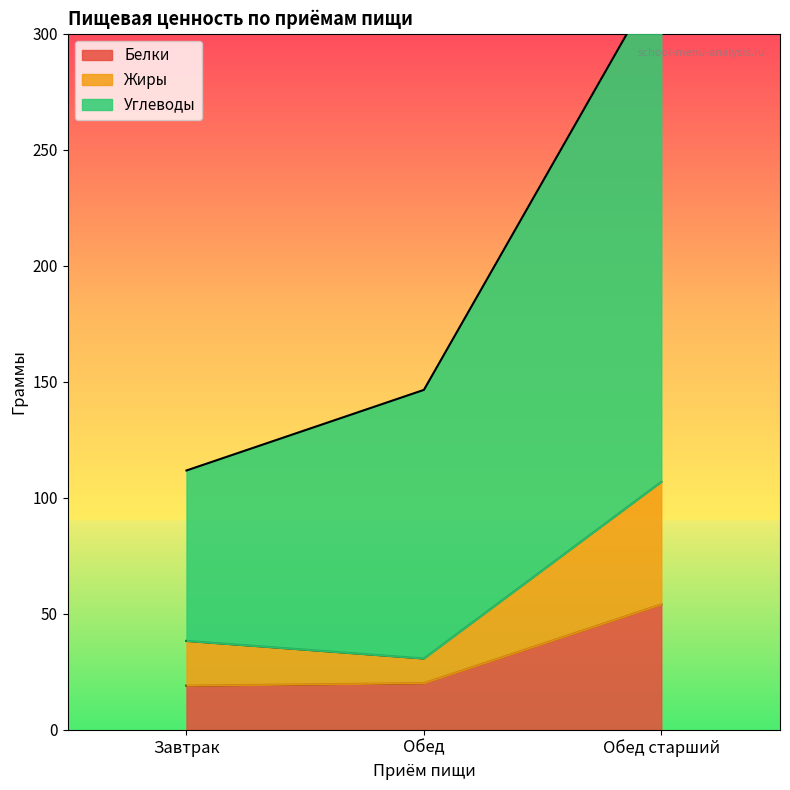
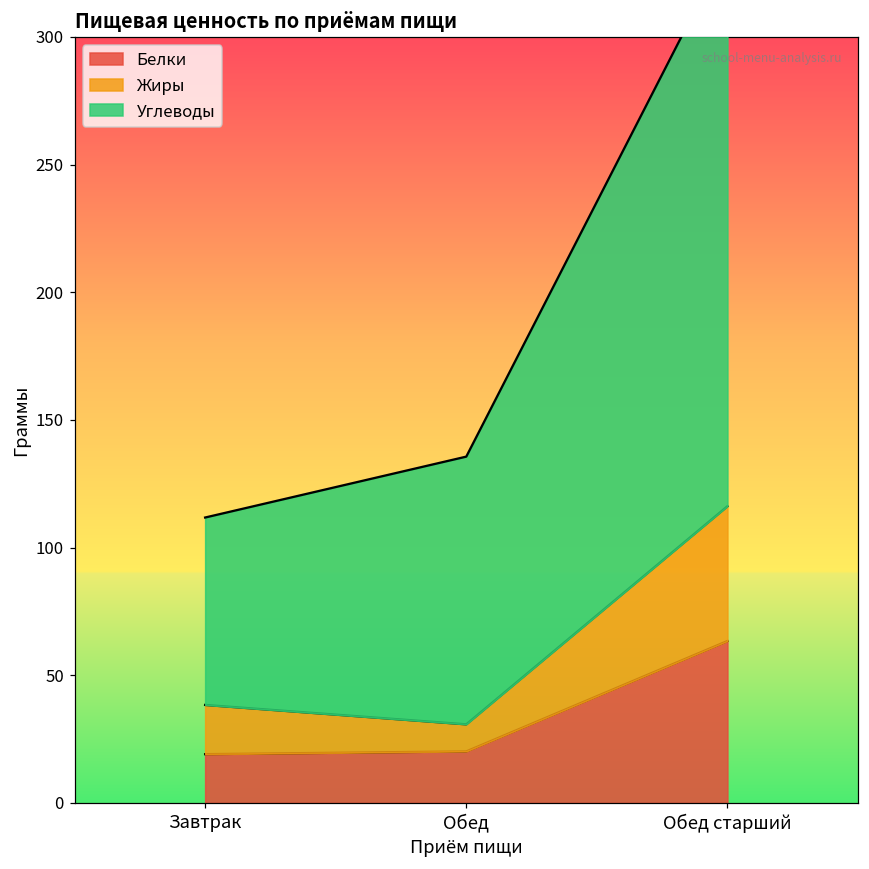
Углеводы, Обед: 116 -> 105
Белки, Обед старший: 54 -> 63
